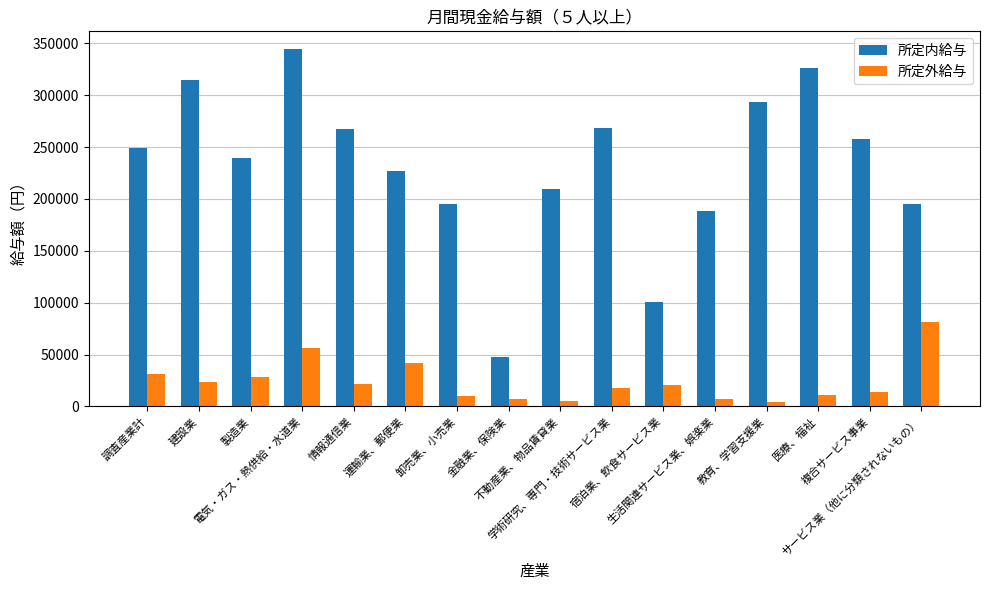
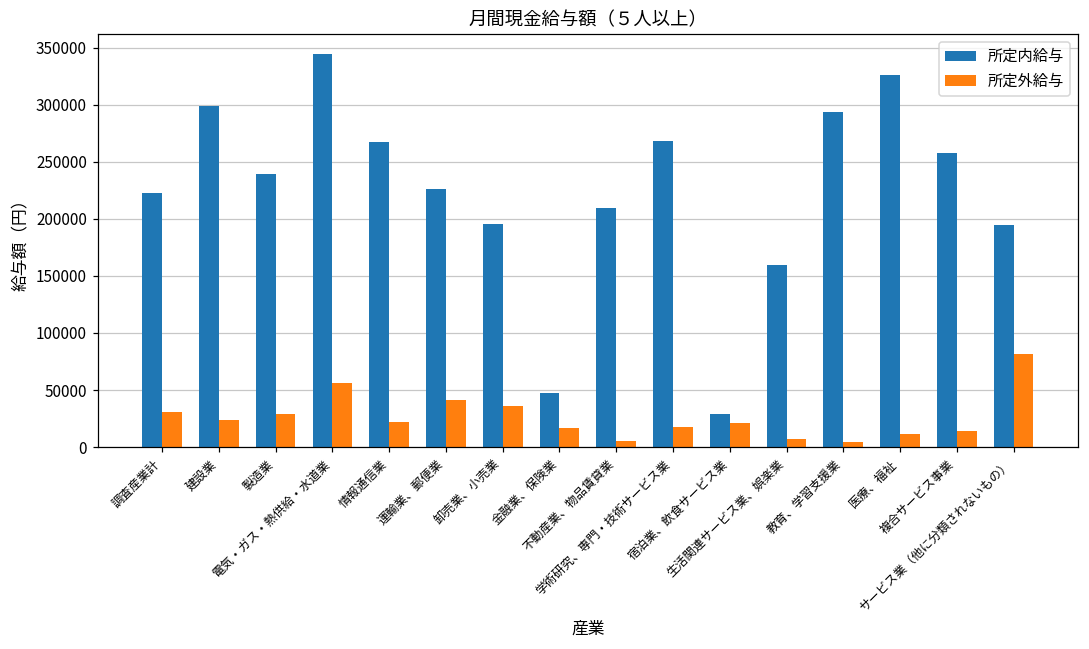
所定内給与, 調査産業計: 249000 -> 223000
所定内給与, 建設業: 315000 -> 299000
所定外給与, 卸売業、小売業: 10000 -> 36000
所定外給与, 金融業、保険業: 8000 -> 17000
所定内給与, 宿泊業、飲食サービス業: 100000 -> 29000
所定内給与, 生活関連サービス業、娯楽業: 188000 -> 160000
